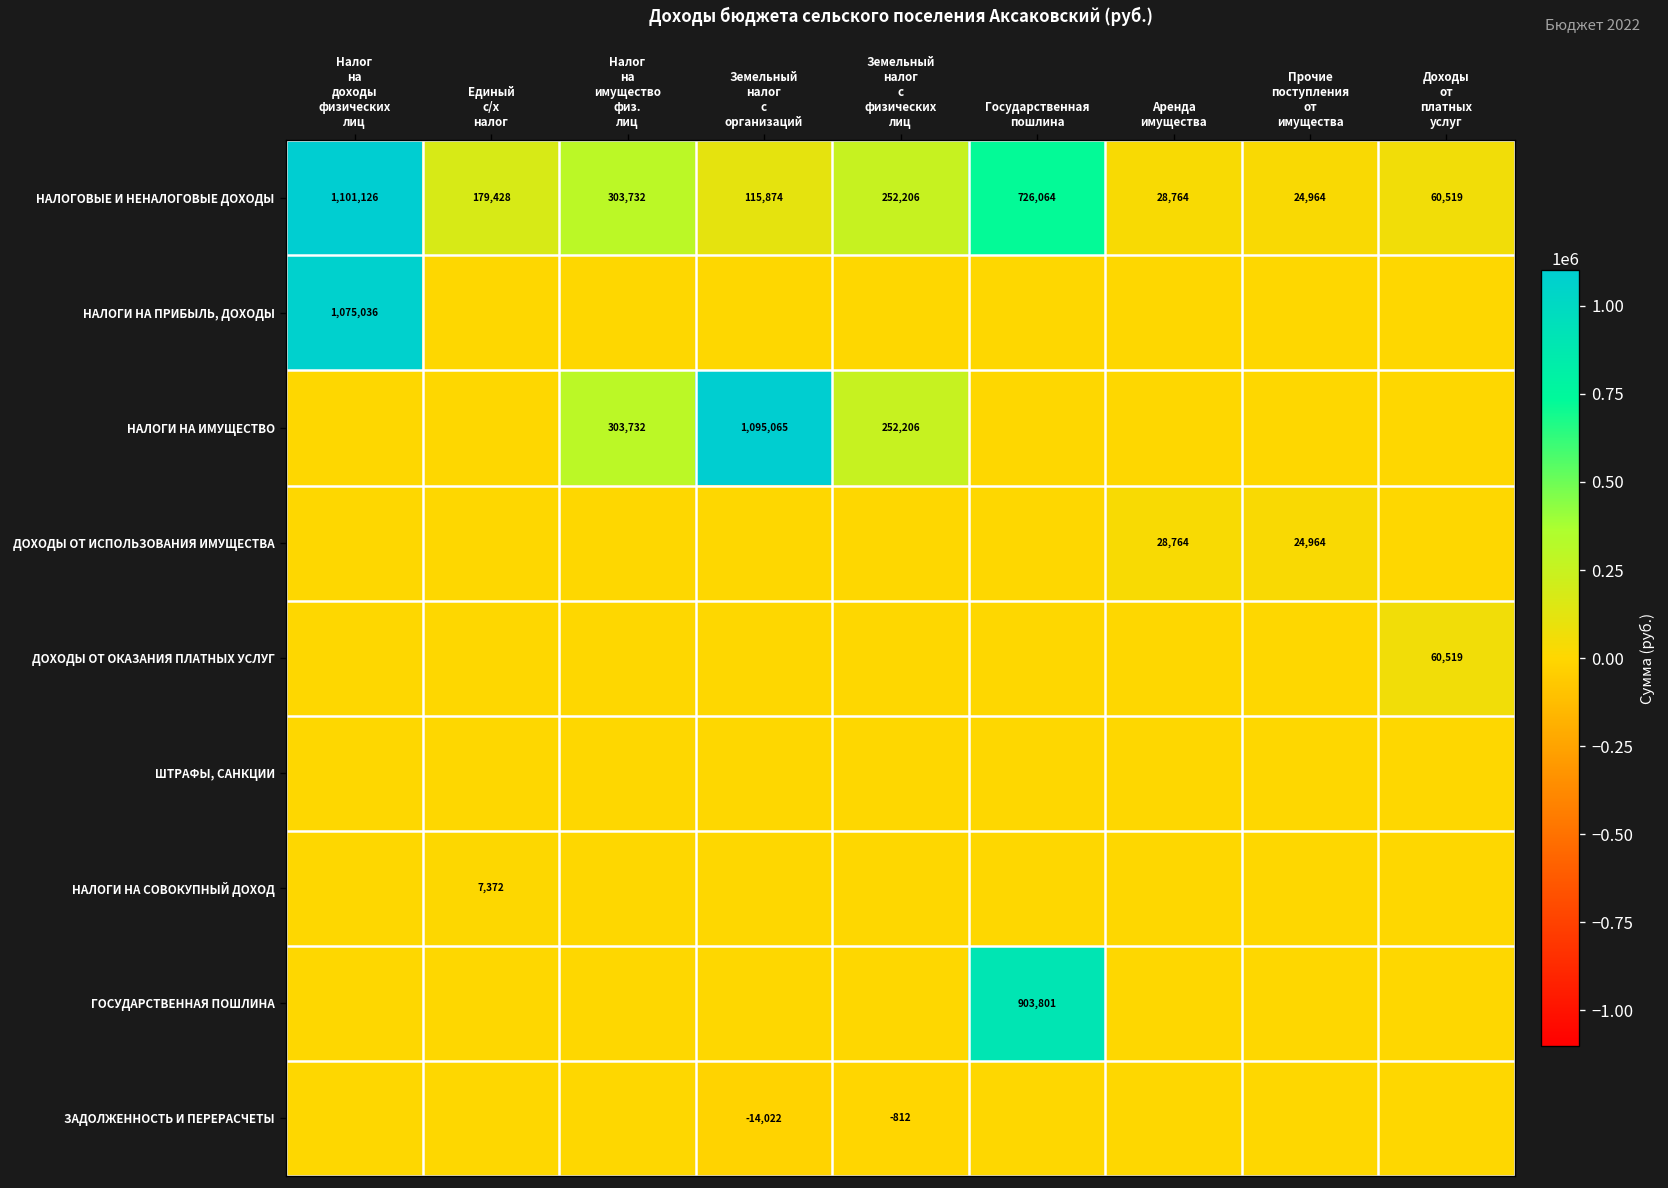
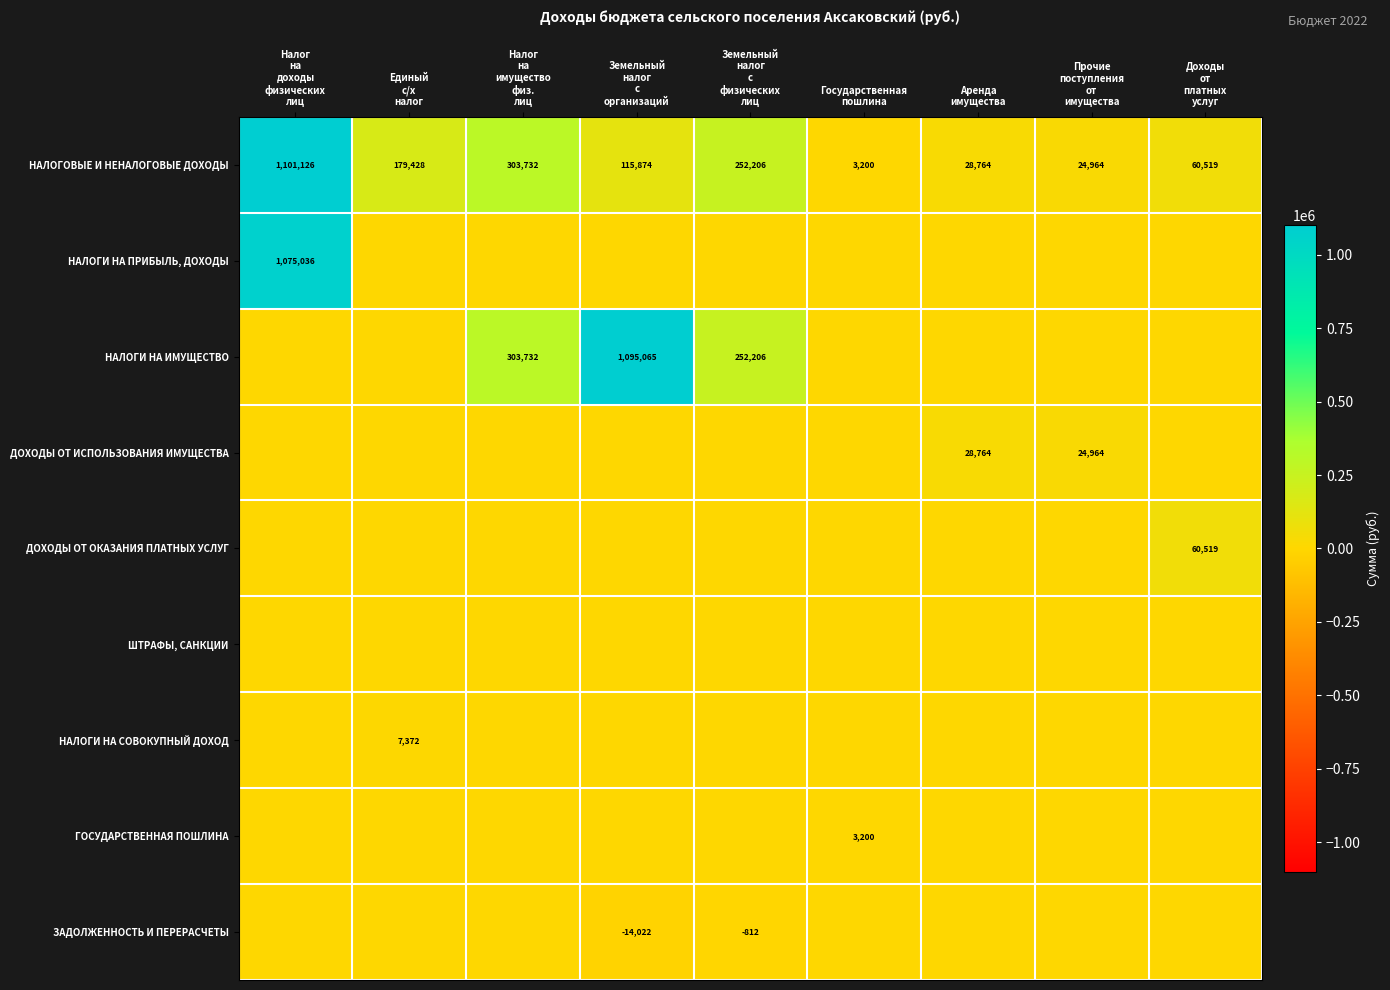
НАЛОГОВЫЕ И НЕНАЛОГОВЫЕ ДОХОДЫ, Государственная пошлина: 726,064 -> 3,200
ГОСУДАРСТВЕННАЯ ПОШЛИНА, Государственная пошлина: 903,801 -> 3,200
